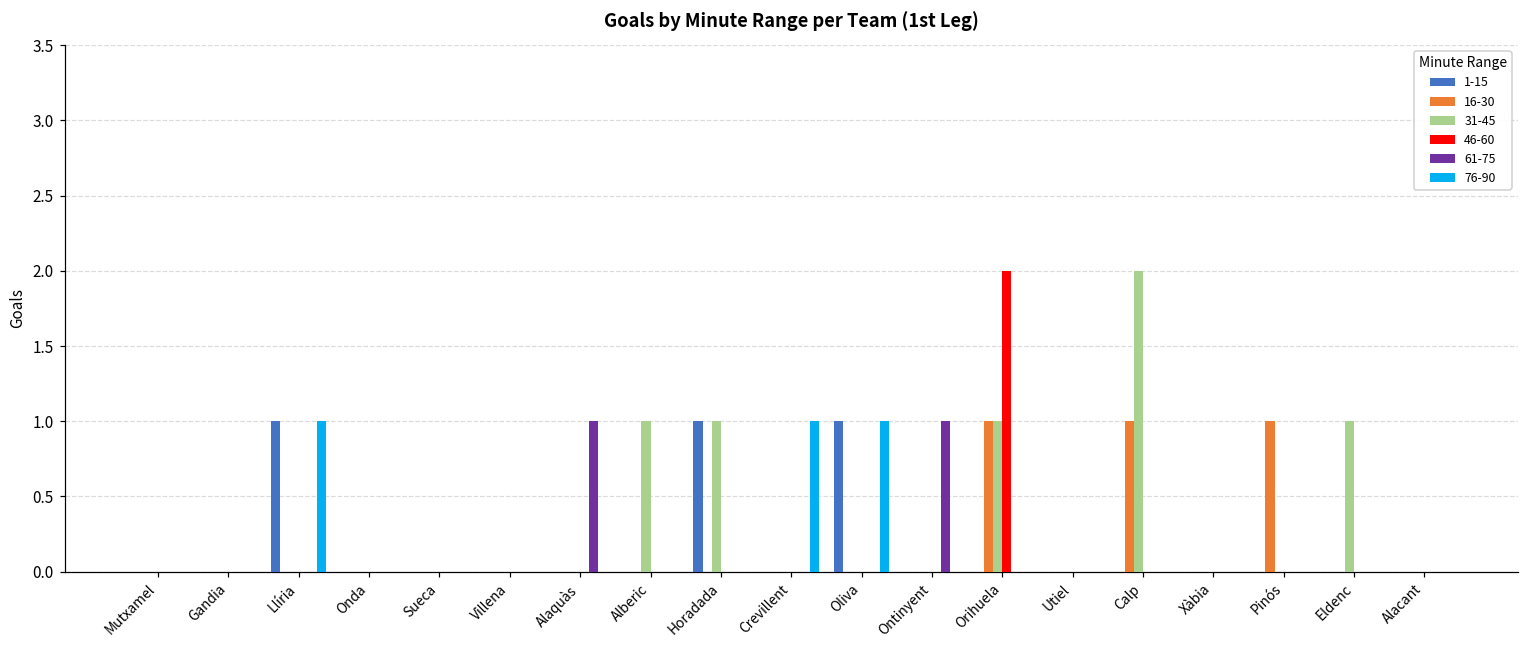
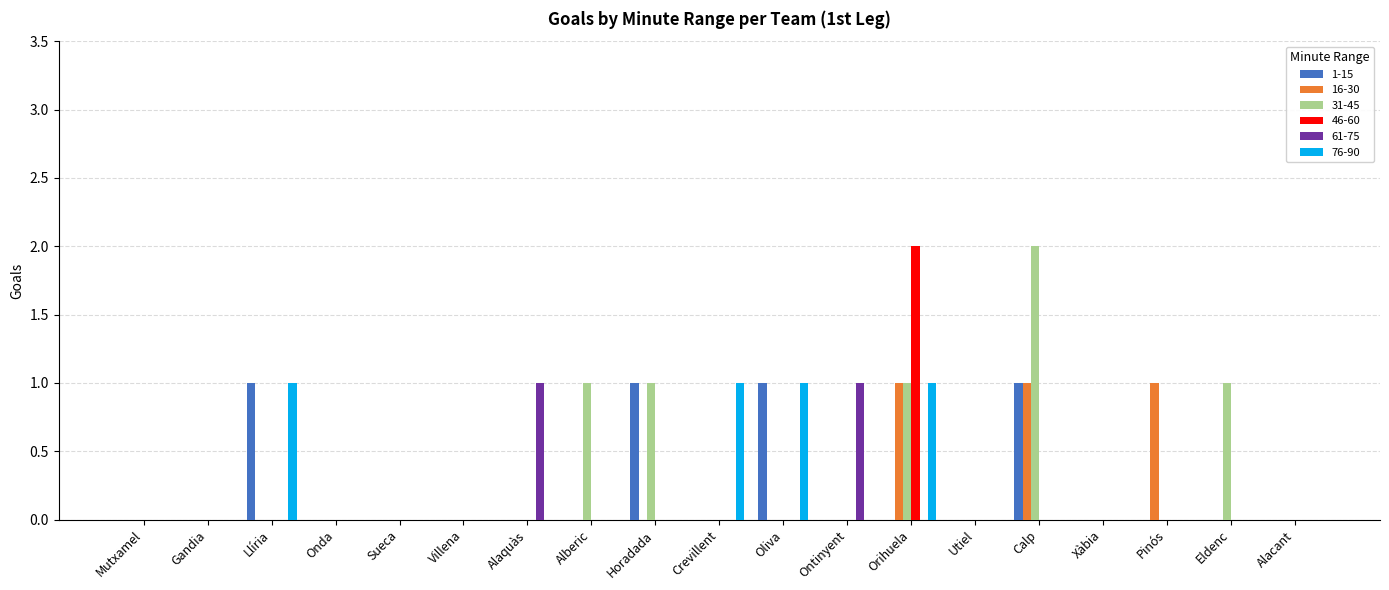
76-90, Orihuela: 0 -> 1
1-15, Calp: 0 -> 1
